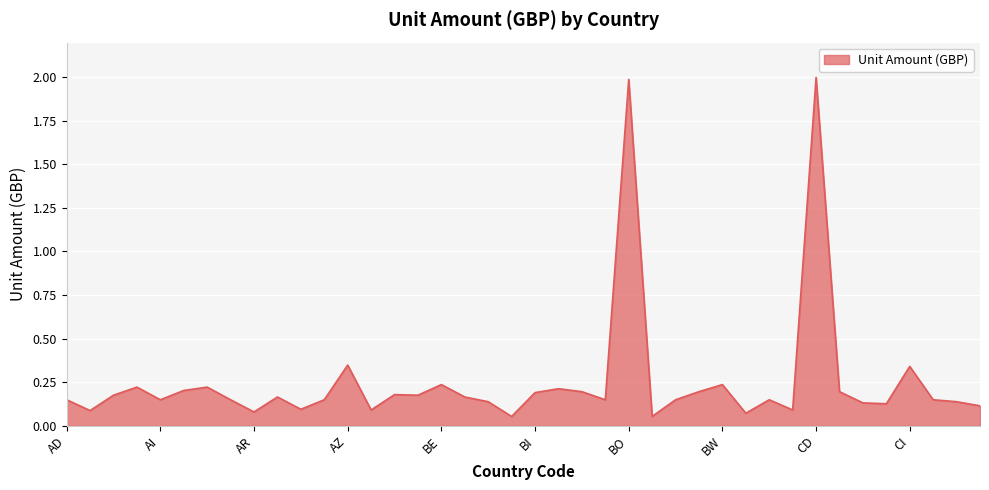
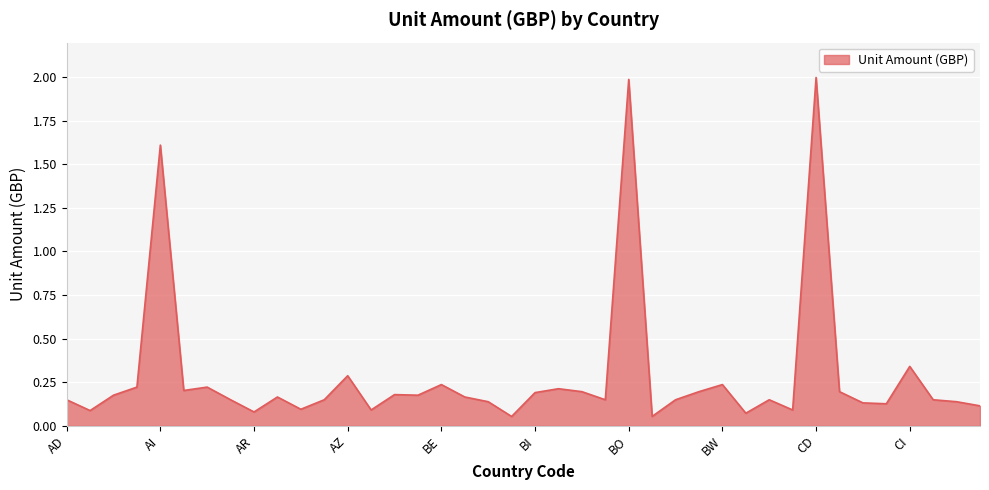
AI: 0.15 -> 1.61
AZ: 0.35 -> 0.29
